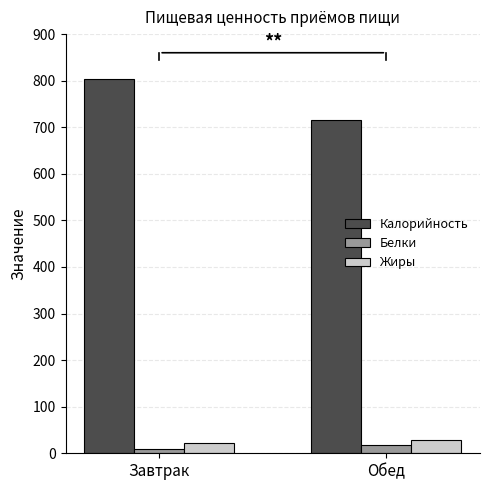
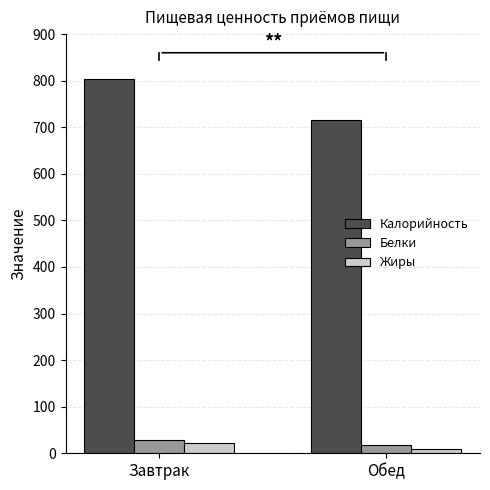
Белки, Завтрак: 10 -> 30
Жиры, Обед: 30 -> 10
